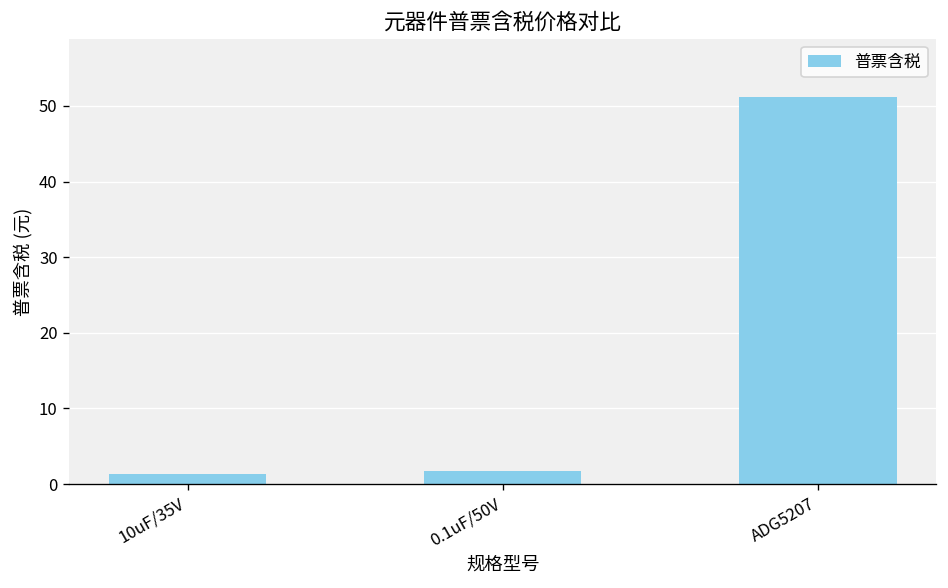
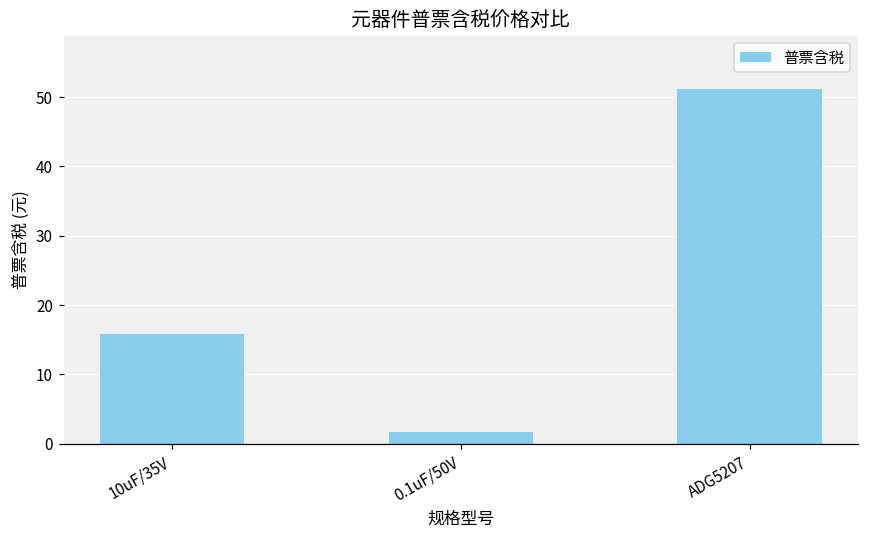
10uF/35V: 1 -> 16
